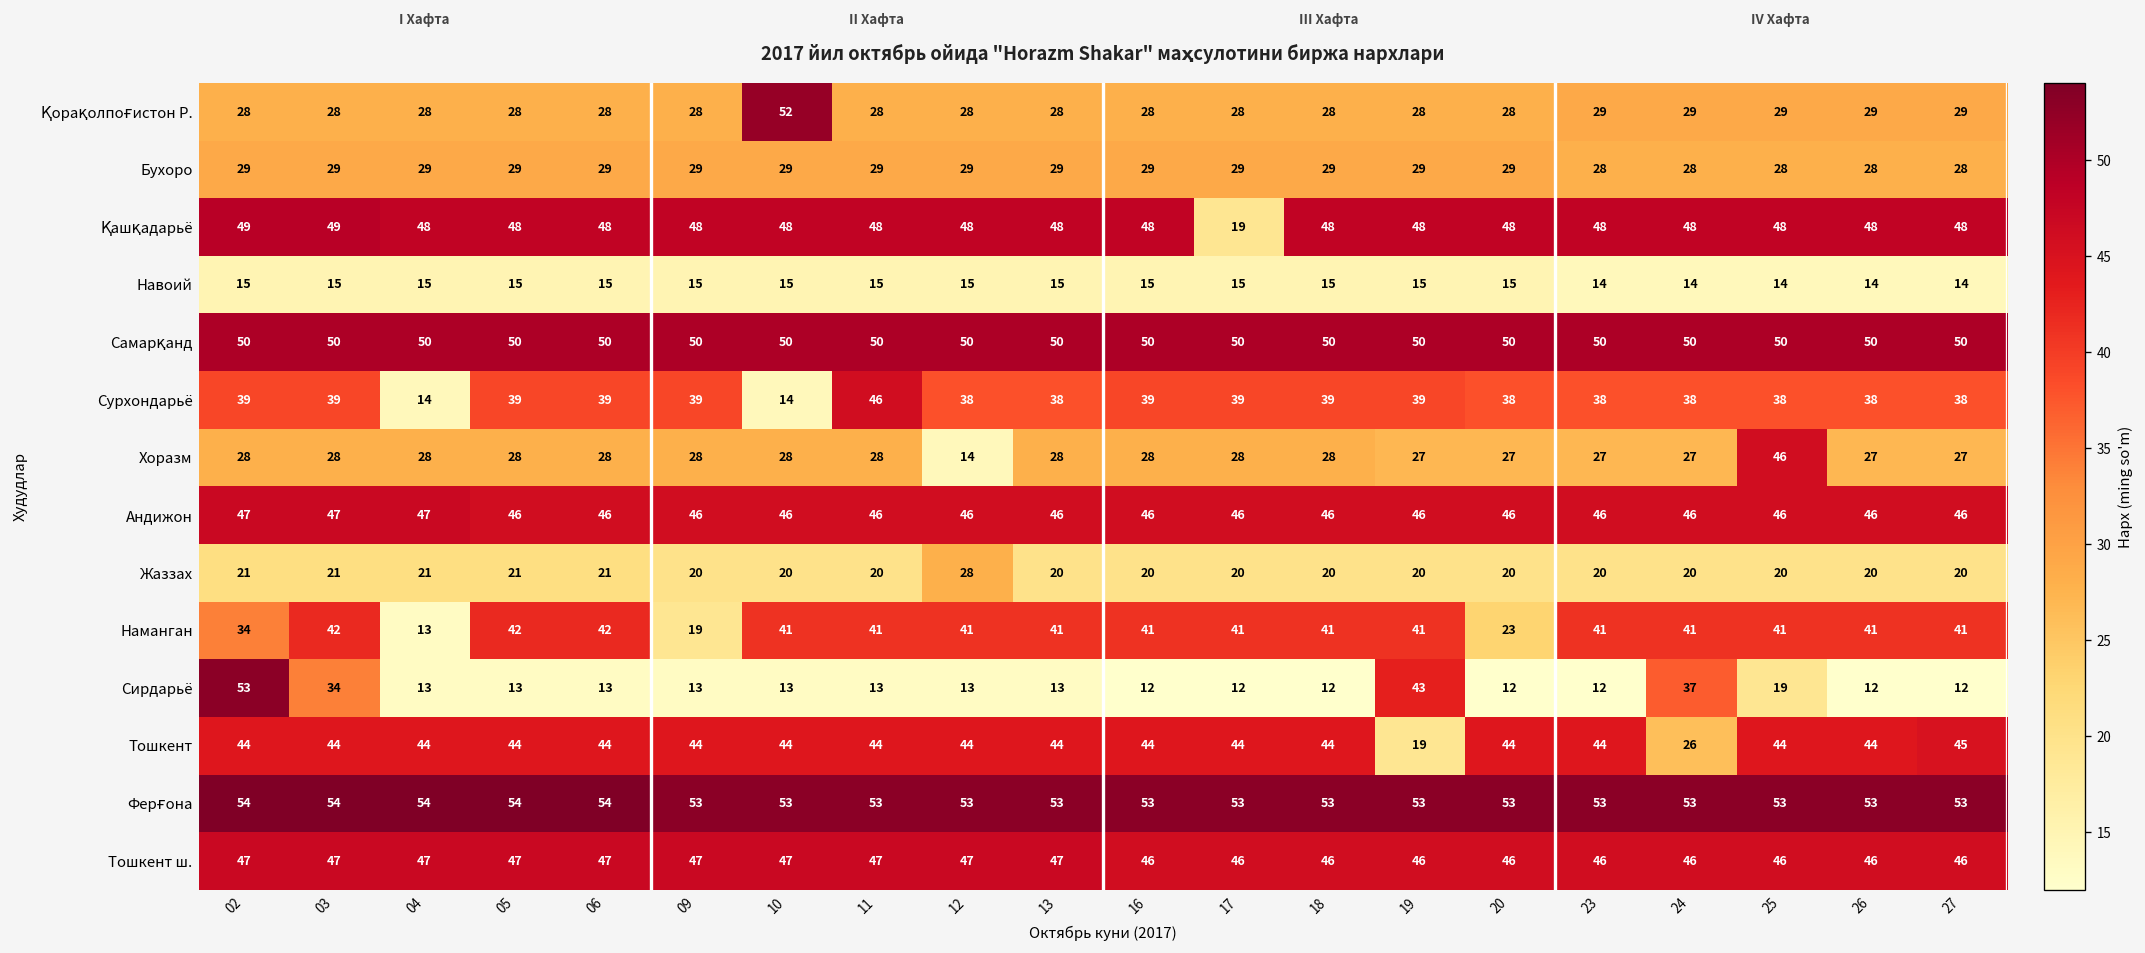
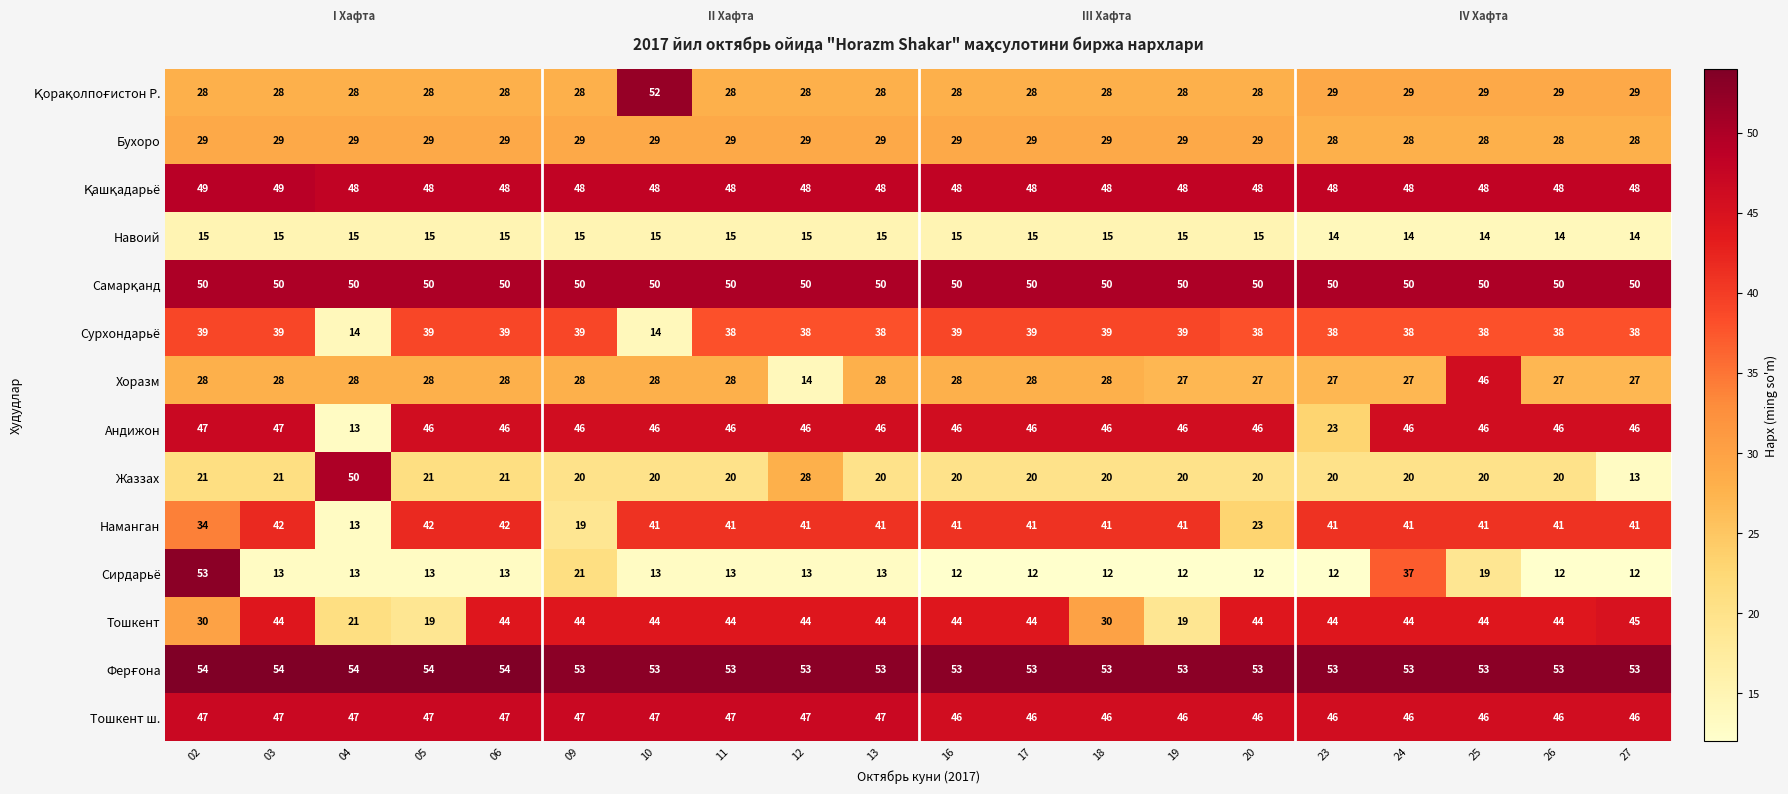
Қашқадарьё, 17: 19 -> 48
Сурхондарьё, 11: 46 -> 38
Андижон, 04: 47 -> 13
Андижон, 23: 46 -> 23
Жаззах, 04: 21 -> 50
Жаззах, 27: 20 -> 13
Сирдарьё, 03: 34 -> 13
Сирдарьё, 09: 13 -> 21
Сирдарьё, 19: 43 -> 12
Тошкент, 02: 44 -> 30
Тошкент, 04: 44 -> 21
Тошкент, 05: 44 -> 19
Тошкент, 18: 44 -> 30
Тошкент, 24: 26 -> 44
